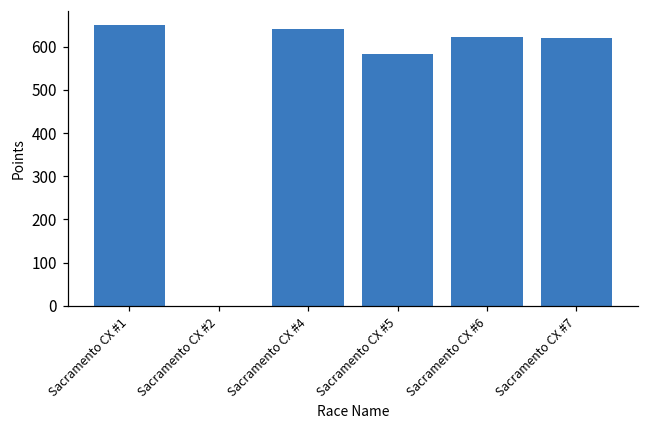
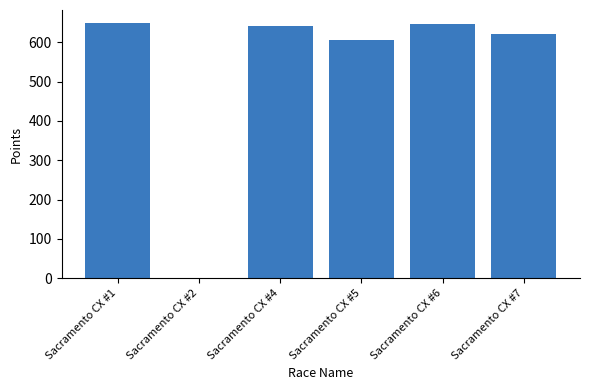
Sacramento CX #5: 580 -> 610
Sacramento CX #6: 620 -> 650
